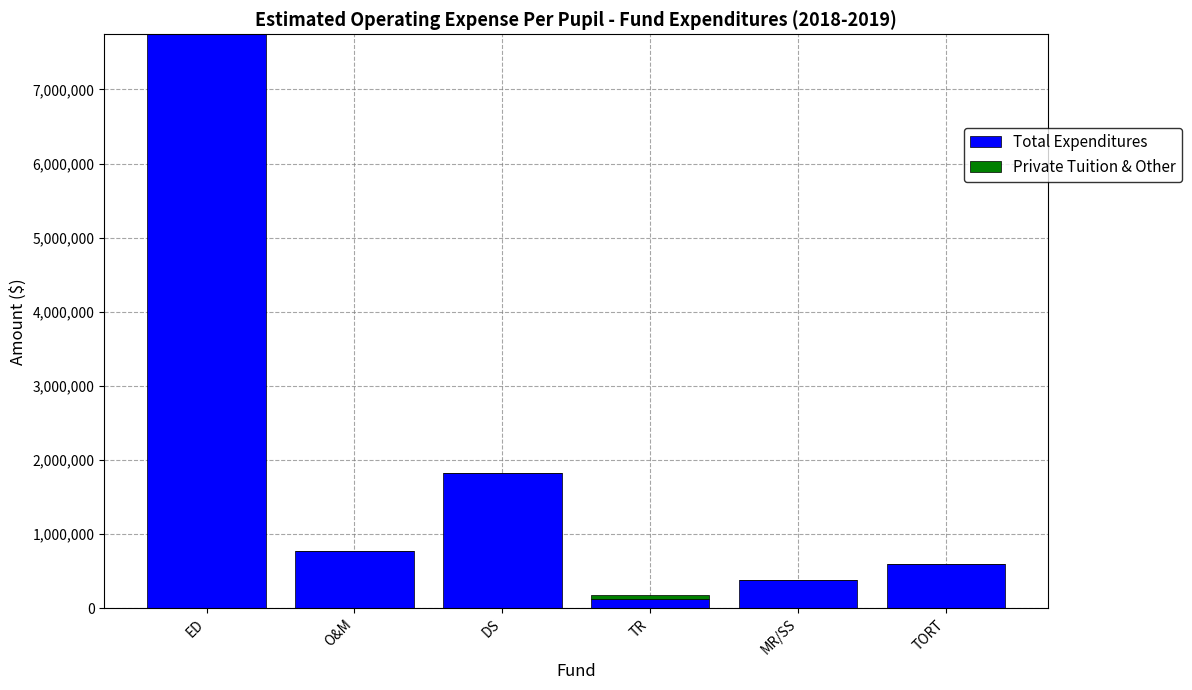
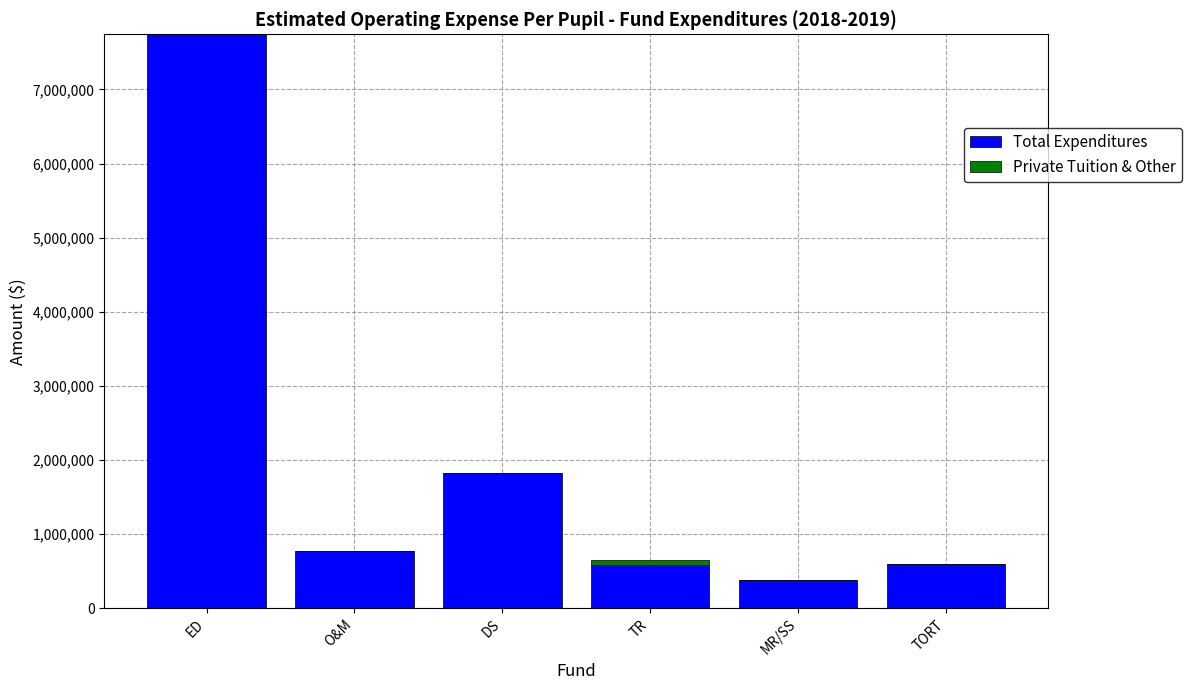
Total Expenditures, TR: 100,000 -> 600,000
